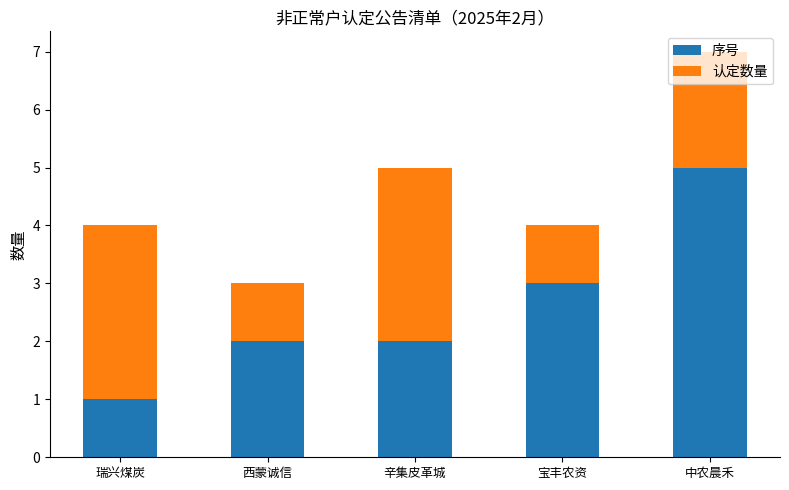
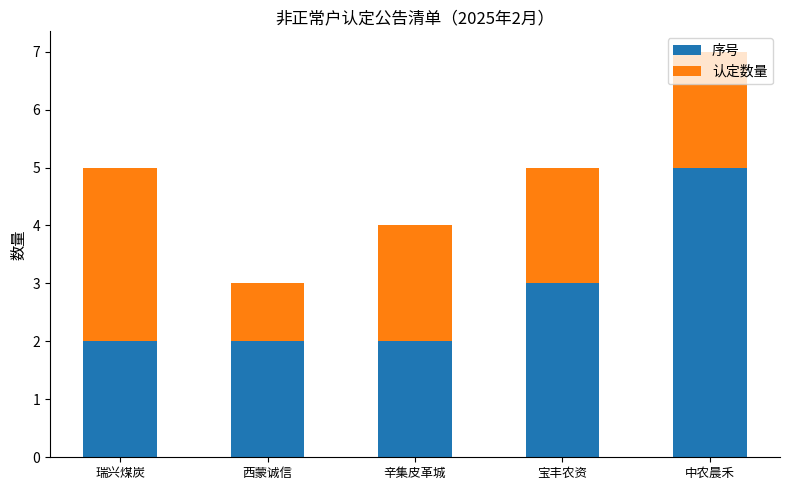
序号, 瑞兴煤炭: 1 -> 2
认定数量, 辛集皮革城: 3 -> 2
认定数量, 宝丰农资: 1 -> 2
